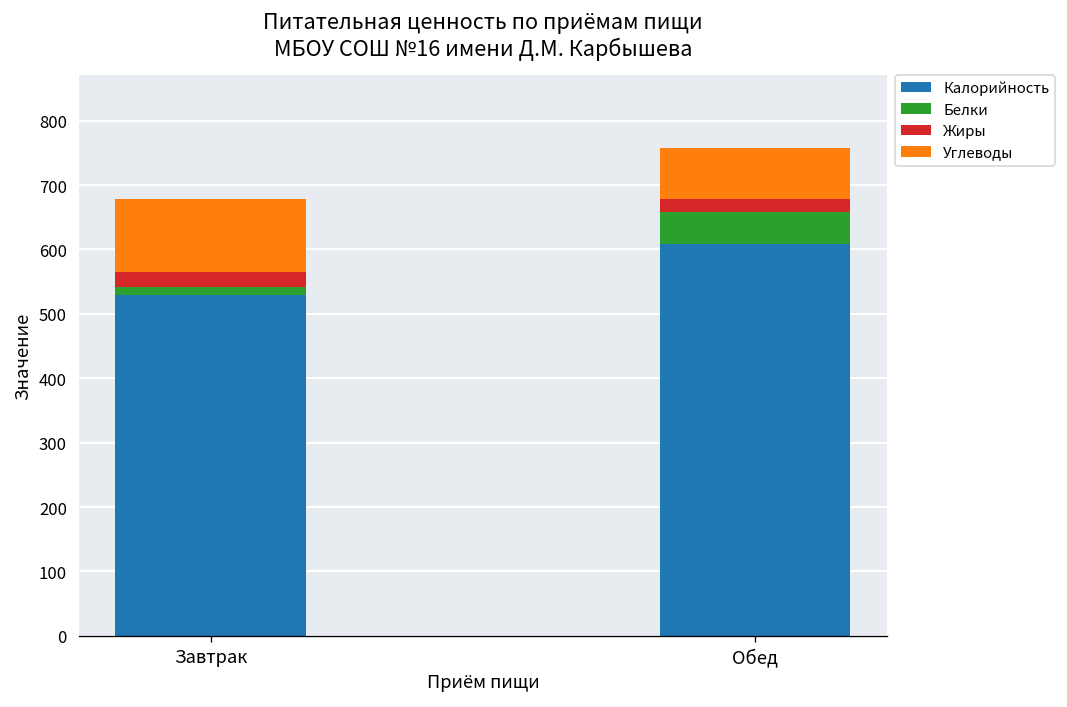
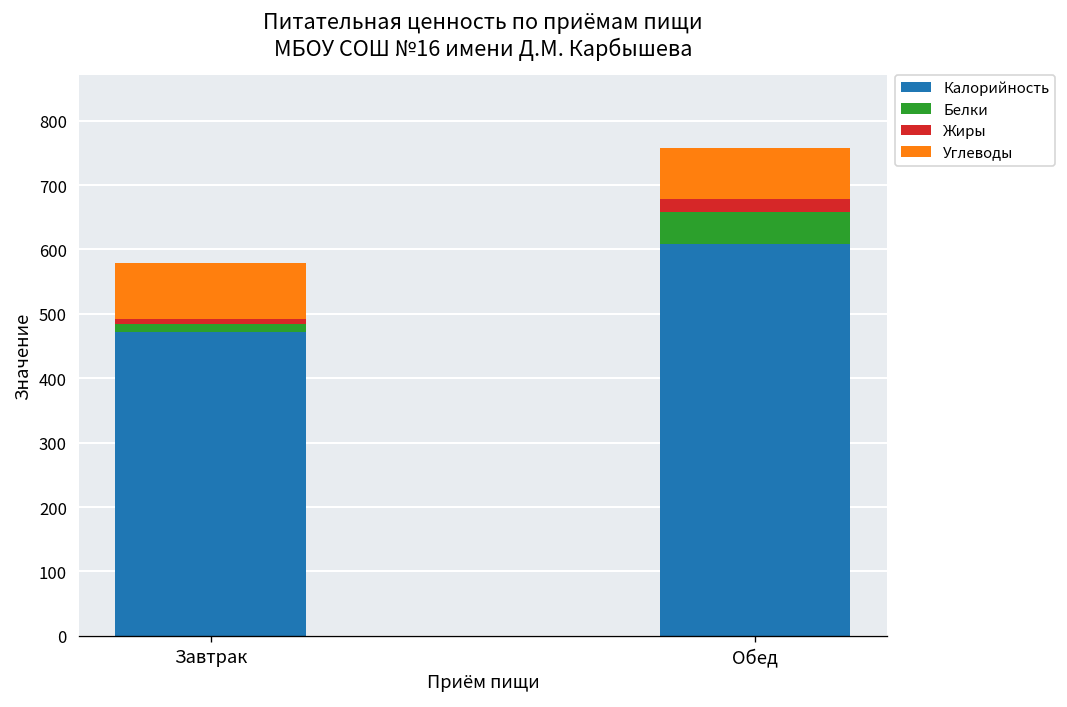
Калорийность, Завтрак: 530 -> 470
Жиры, Завтрак: 20 -> 10
Углеводы, Завтрак: 110 -> 90
